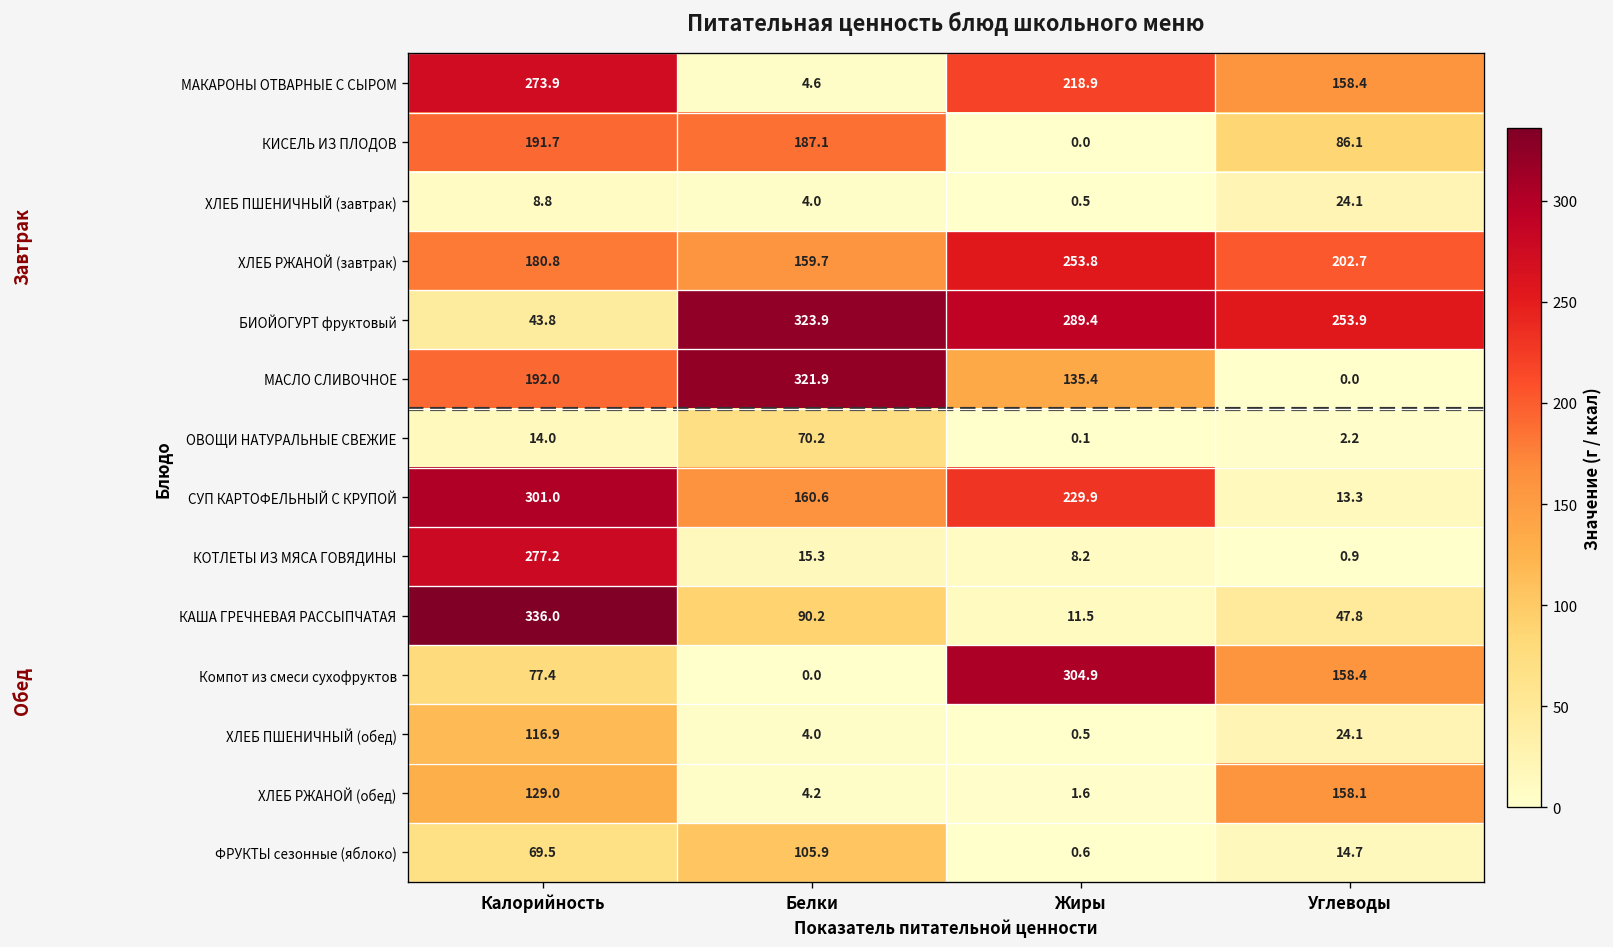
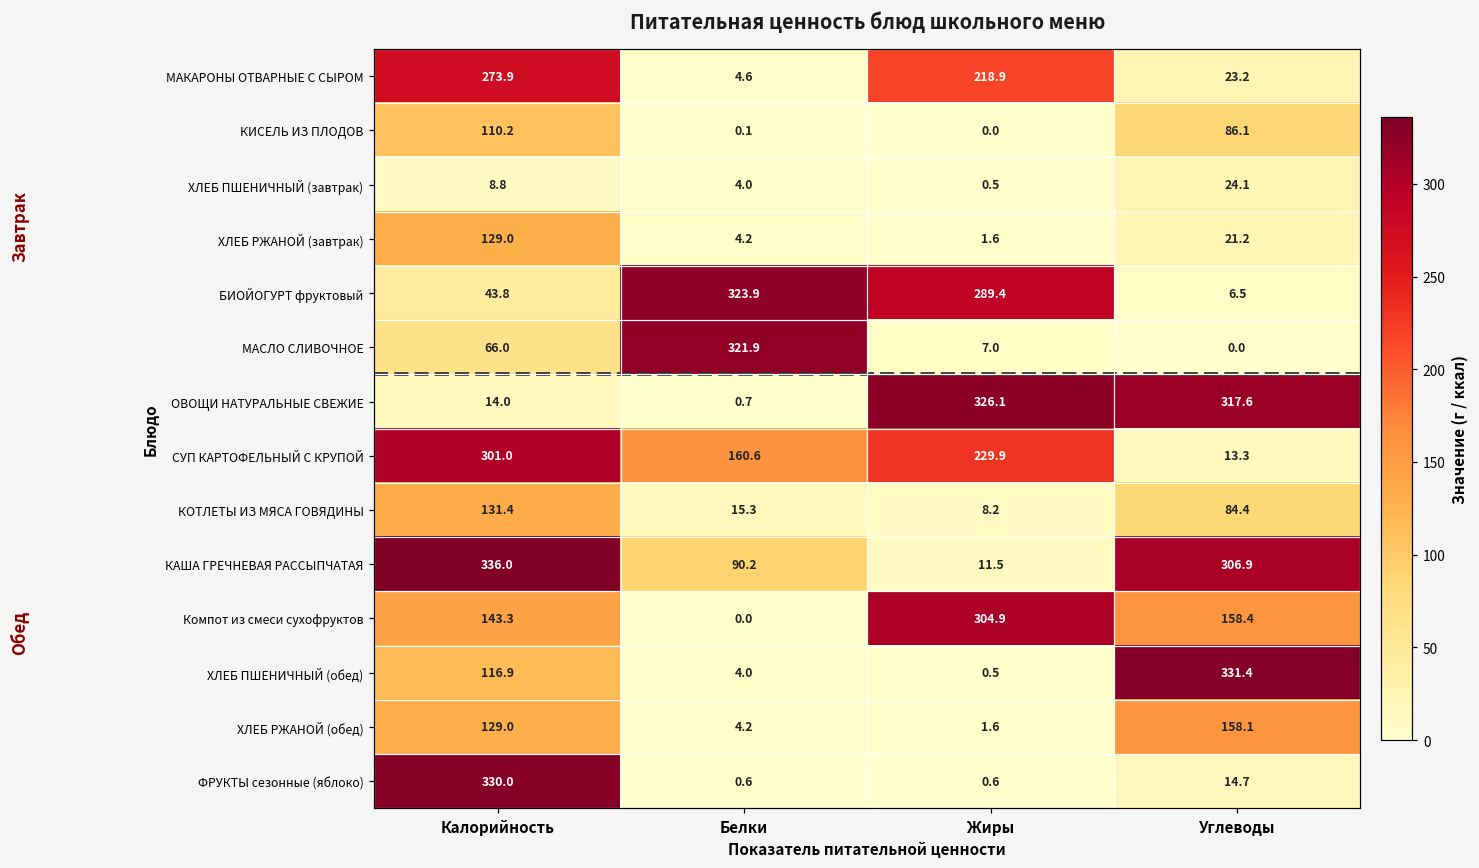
МАКАРОНЫ ОТВАРНЫЕ С СЫРОМ, Углеводы: 158.4 -> 23.2
КИСЕЛЬ ИЗ ПЛОДОВ, Калорийность: 191.7 -> 110.2
КИСЕЛЬ ИЗ ПЛОДОВ, Белки: 187.1 -> 0.1
ХЛЕБ РЖАНОЙ (завтрак), Калорийность: 180.8 -> 129.0
ХЛЕБ РЖАНОЙ (завтрак), Белки: 159.7 -> 4.2
ХЛЕБ РЖАНОЙ (завтрак), Жиры: 253.8 -> 1.6
ХЛЕБ РЖАНОЙ (завтрак), Углеводы: 202.7 -> 21.2
БИОЙОГУРТ фруктовый, Углеводы: 253.9 -> 6.5
МАСЛО СЛИВОЧНОЕ, Калорийность: 192.0 -> 66.0
МАСЛО СЛИВОЧНОЕ, Жиры: 135.4 -> 7.0
ОВОЩИ НАТУРАЛЬНЫЕ СВЕЖИЕ, Белки: 70.2 -> 0.7
ОВОЩИ НАТУРАЛЬНЫЕ СВЕЖИЕ, Жиры: 0.1 -> 326.1
ОВОЩИ НАТУРАЛЬНЫЕ СВЕЖИЕ, Углеводы: 2.2 -> 317.6
КОТЛЕТЫ ИЗ МЯСА ГОВЯДИНЫ, Калорийность: 277.2 -> 131.4
КОТЛЕТЫ ИЗ МЯСА ГОВЯДИНЫ, Углеводы: 0.9 -> 84.4
КАША ГРЕЧНЕВАЯ РАССЫПЧАТАЯ, Углеводы: 47.8 -> 306.9
Компот из смеси сухофруктов, Калорийность: 77.4 -> 143.3
ХЛЕБ ПШЕНИЧНЫЙ (обед), Углеводы: 24.1 -> 331.4
ФРУКТЫ сезонные (яблоко), Калорийность: 69.5 -> 330.0
ФРУКТЫ сезонные (яблоко), Белки: 105.9 -> 0.6
